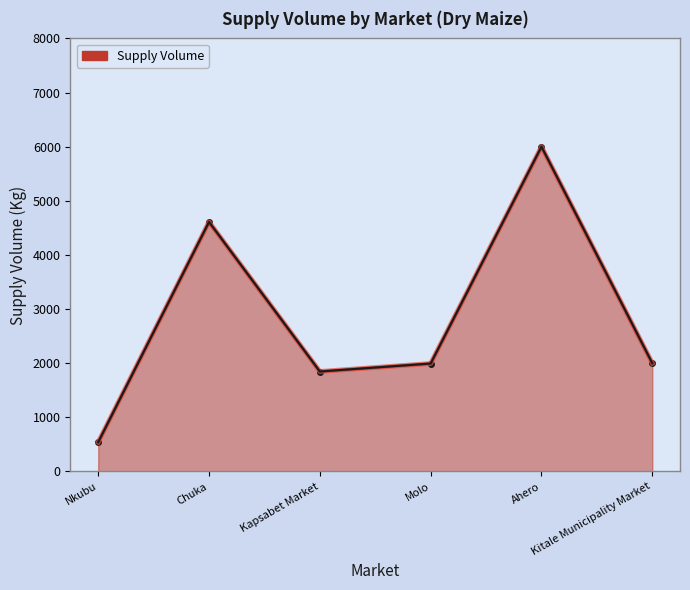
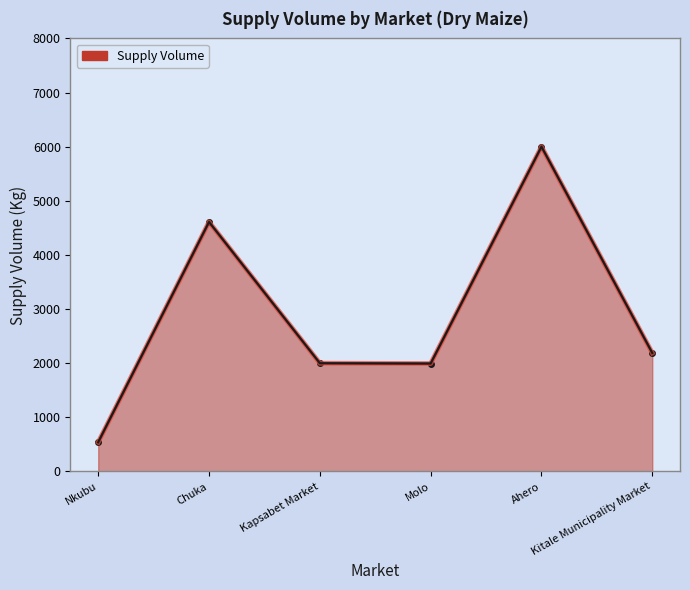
Kapsabet Market: 1800 -> 2000
Kitale Municipality Market: 2000 -> 2200
